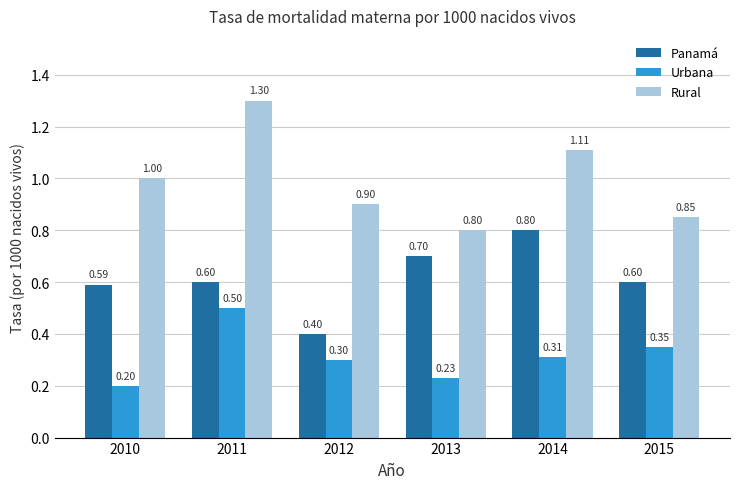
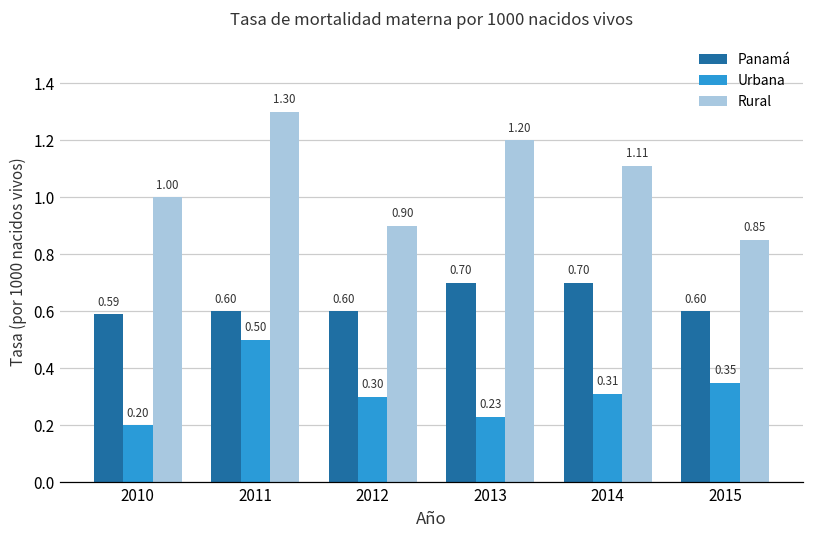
Panamá, 2012: 0.40 -> 0.60
Rural, 2013: 0.80 -> 1.20
Panamá, 2014: 0.80 -> 0.70
